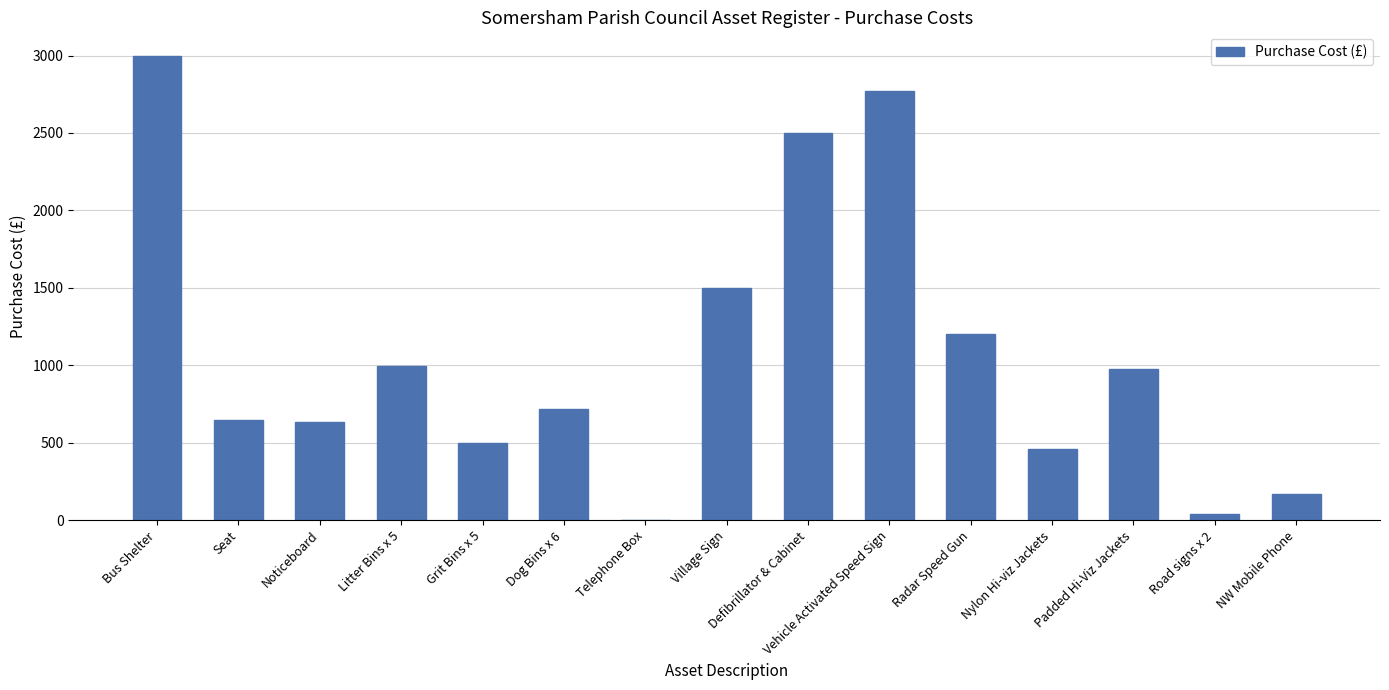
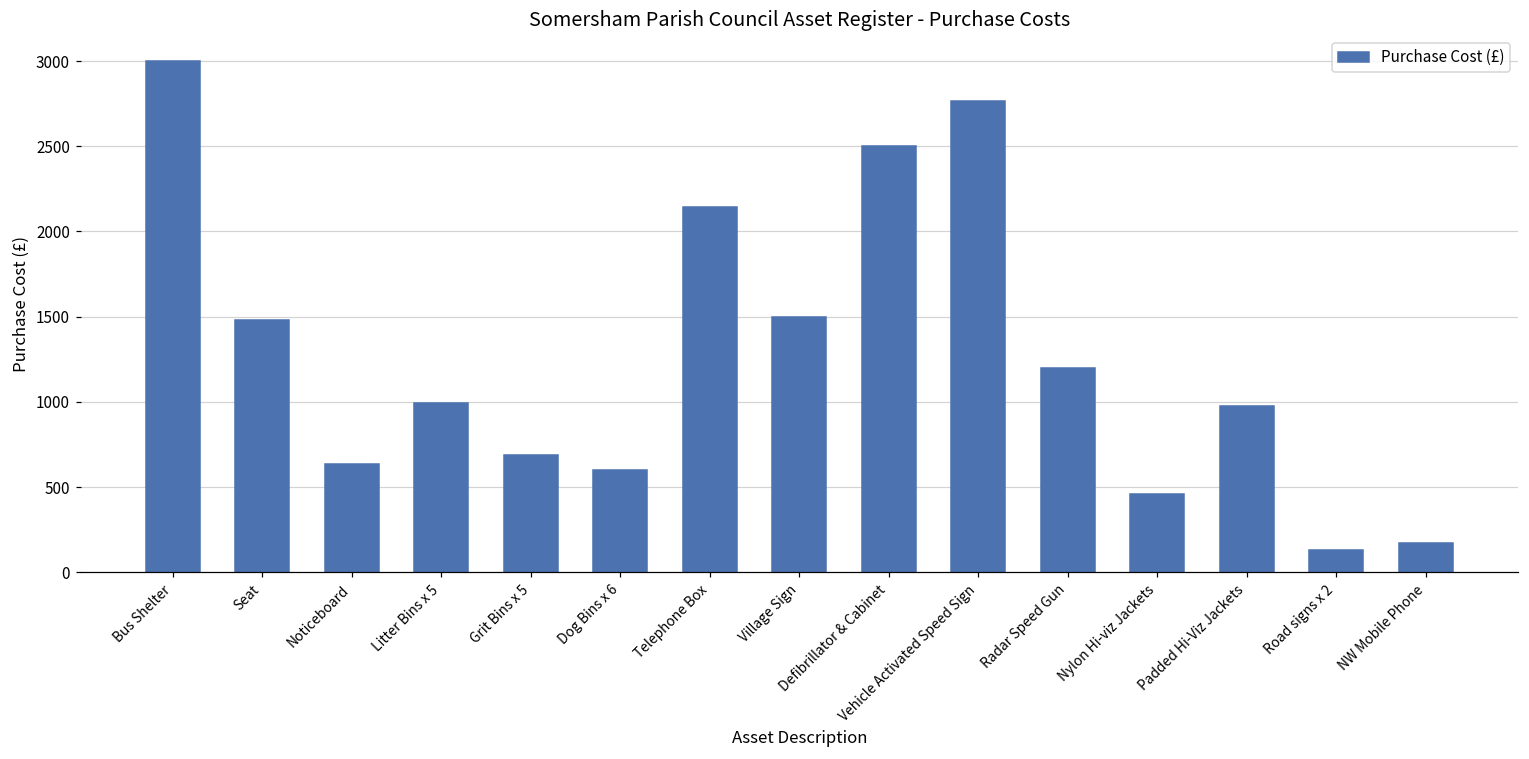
Seat: 650 -> 1480
Grit Bins x 5: 500 -> 690
Dog Bins x 6: 720 -> 600
Telephone Box: 0 -> 2140
Road signs x 2: 40 -> 130
